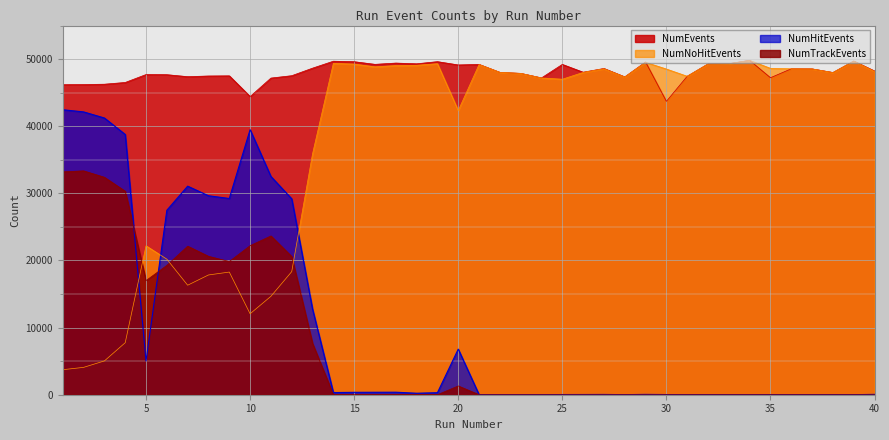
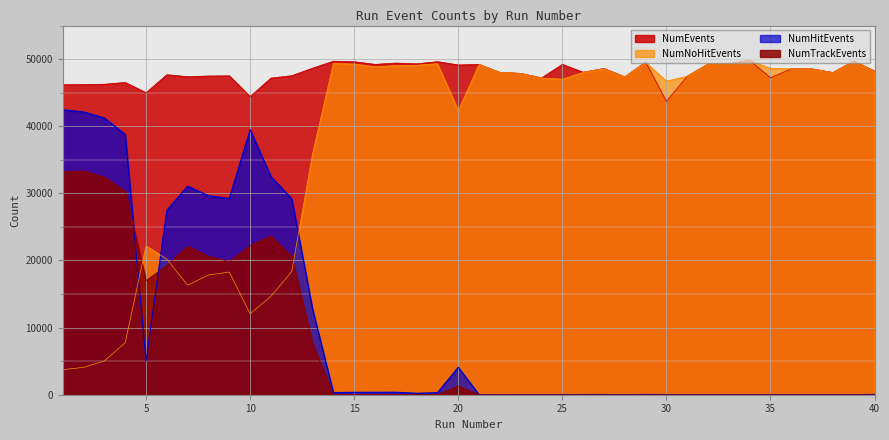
NumEvents, 5: 48000 -> 45000
NumHitEvents, 20: 7000 -> 4000
NumNoHitEvents, 30: 49000 -> 47000
